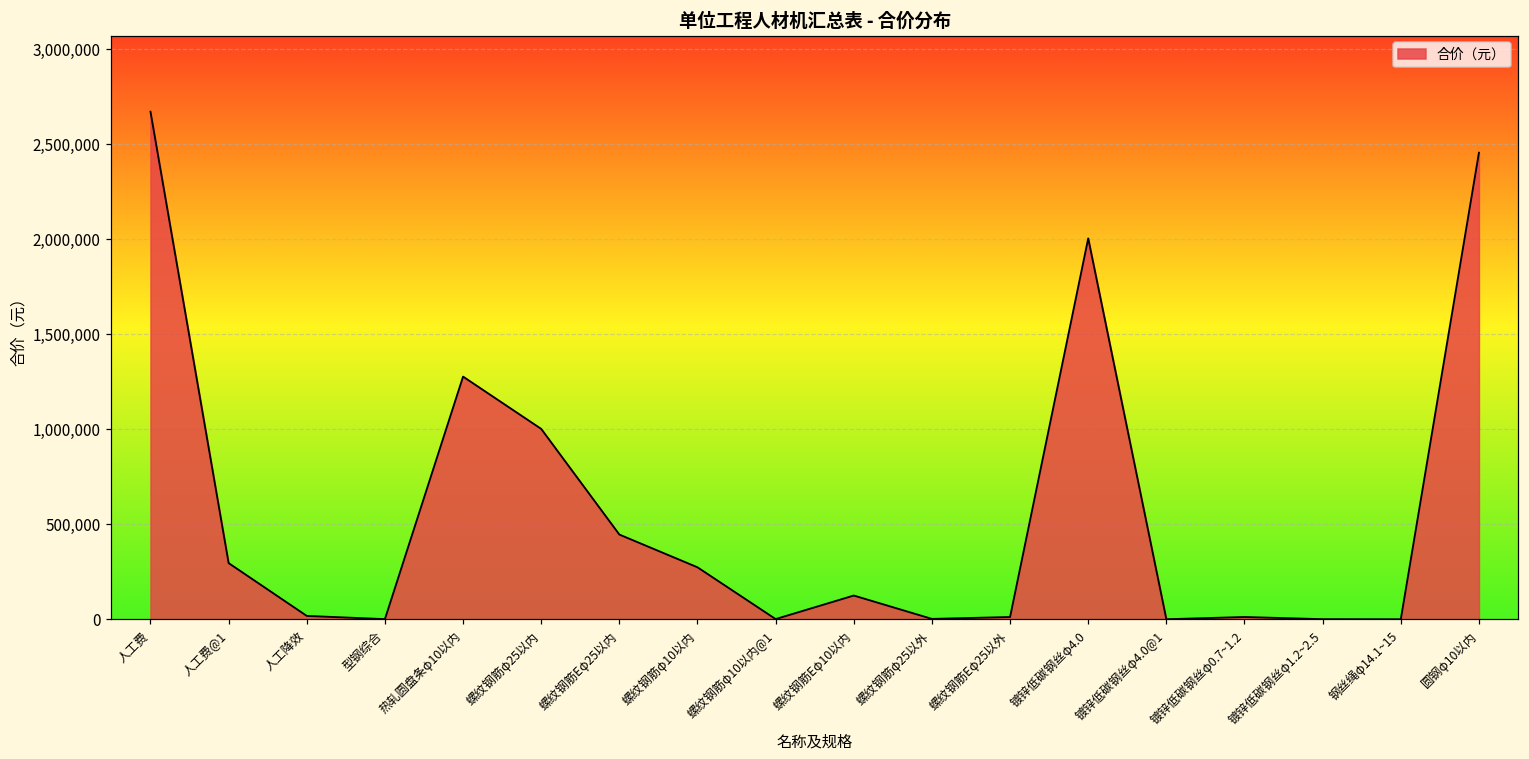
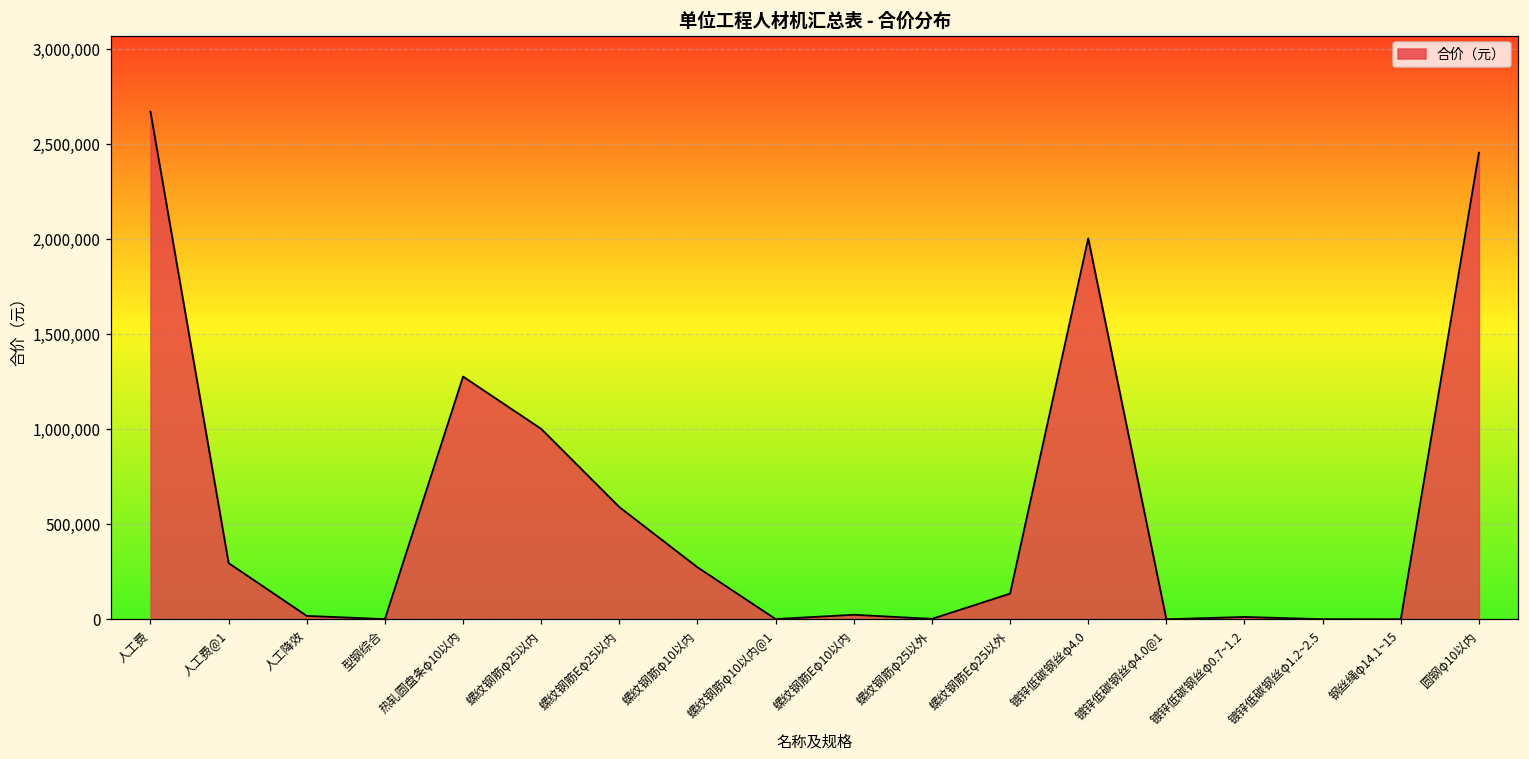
螺纹钢筋Eφ25以内: 450,000 -> 590,000
螺纹钢筋Eφ10以内: 130,000 -> 20,000
螺纹钢筋Eφ25以外: 10,000 -> 140,000
